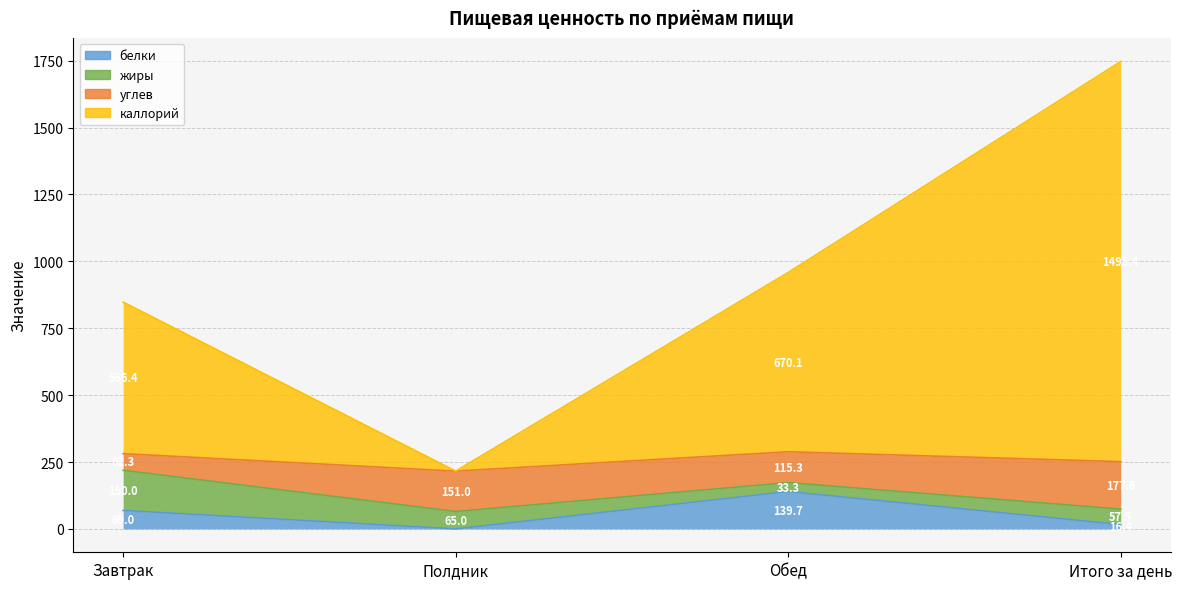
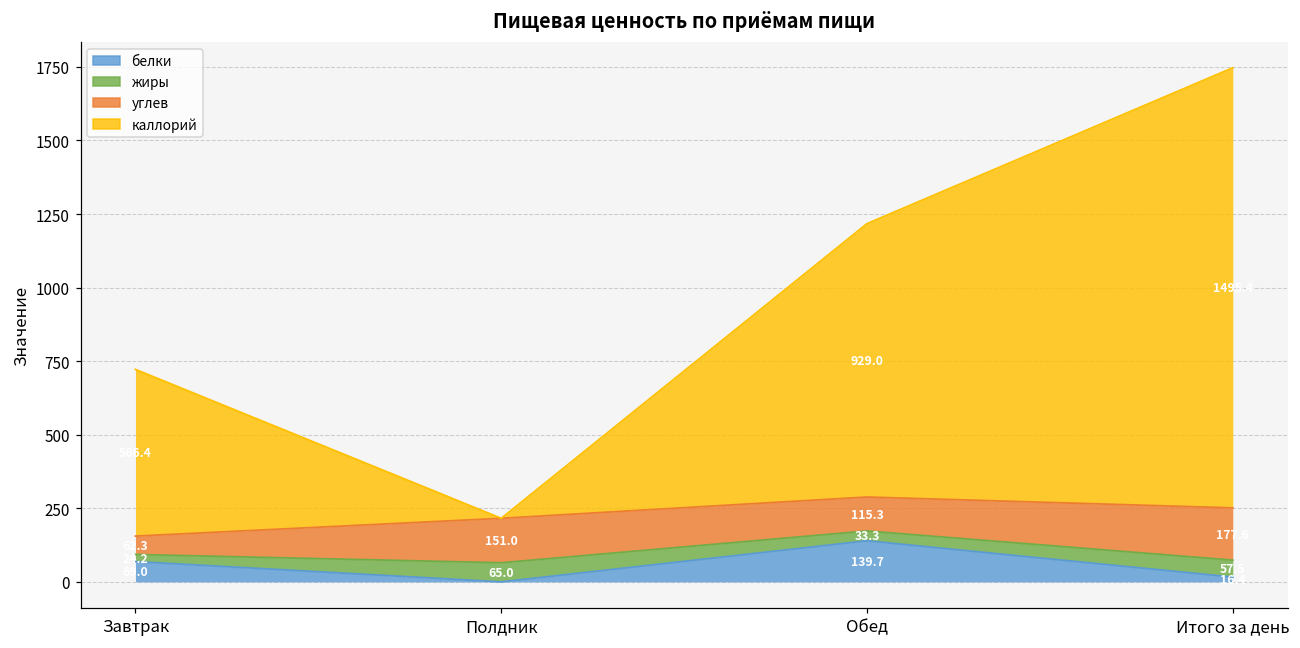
жиры, Завтрак: 150 -> 20
каллорий, Обед: 670.1 -> 929.0
